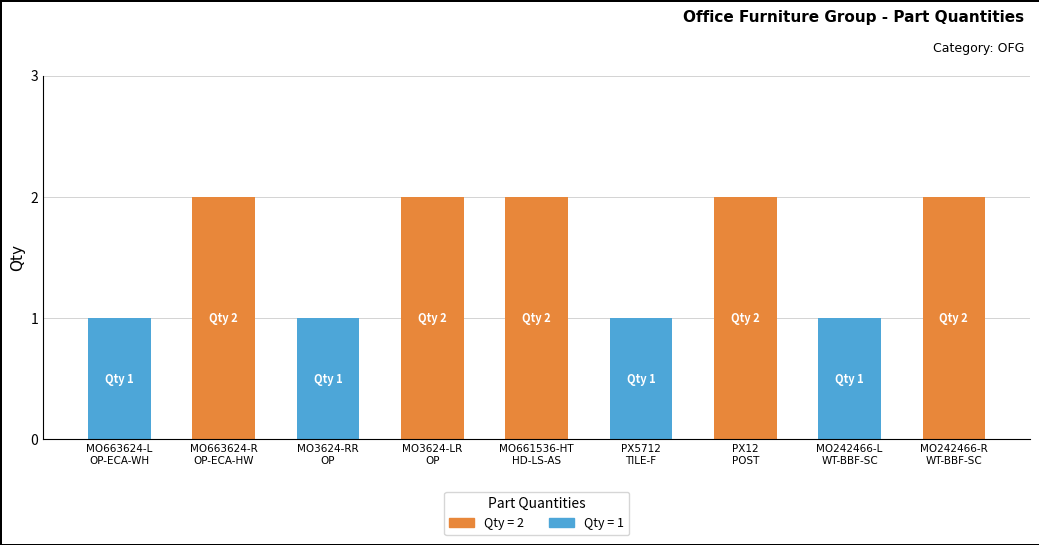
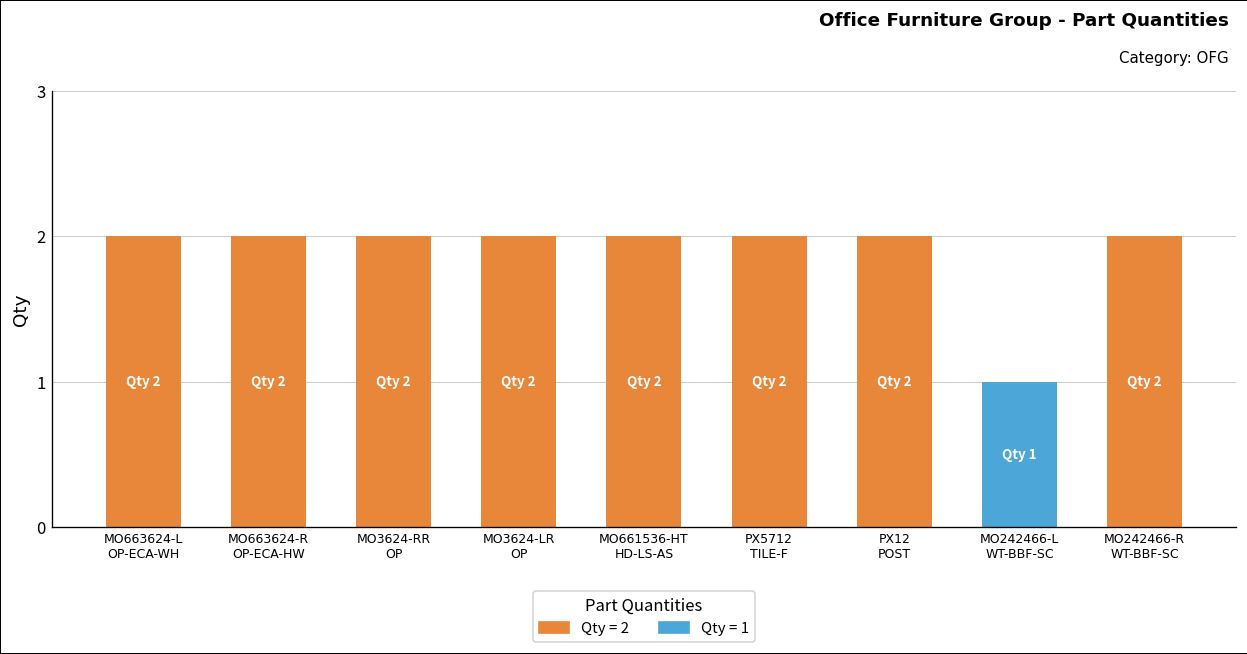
MO663624-L OP-ECA-WH: 1 -> 2
MO3624-RR OP: 1 -> 2
PX5712 TILE-F: 1 -> 2
